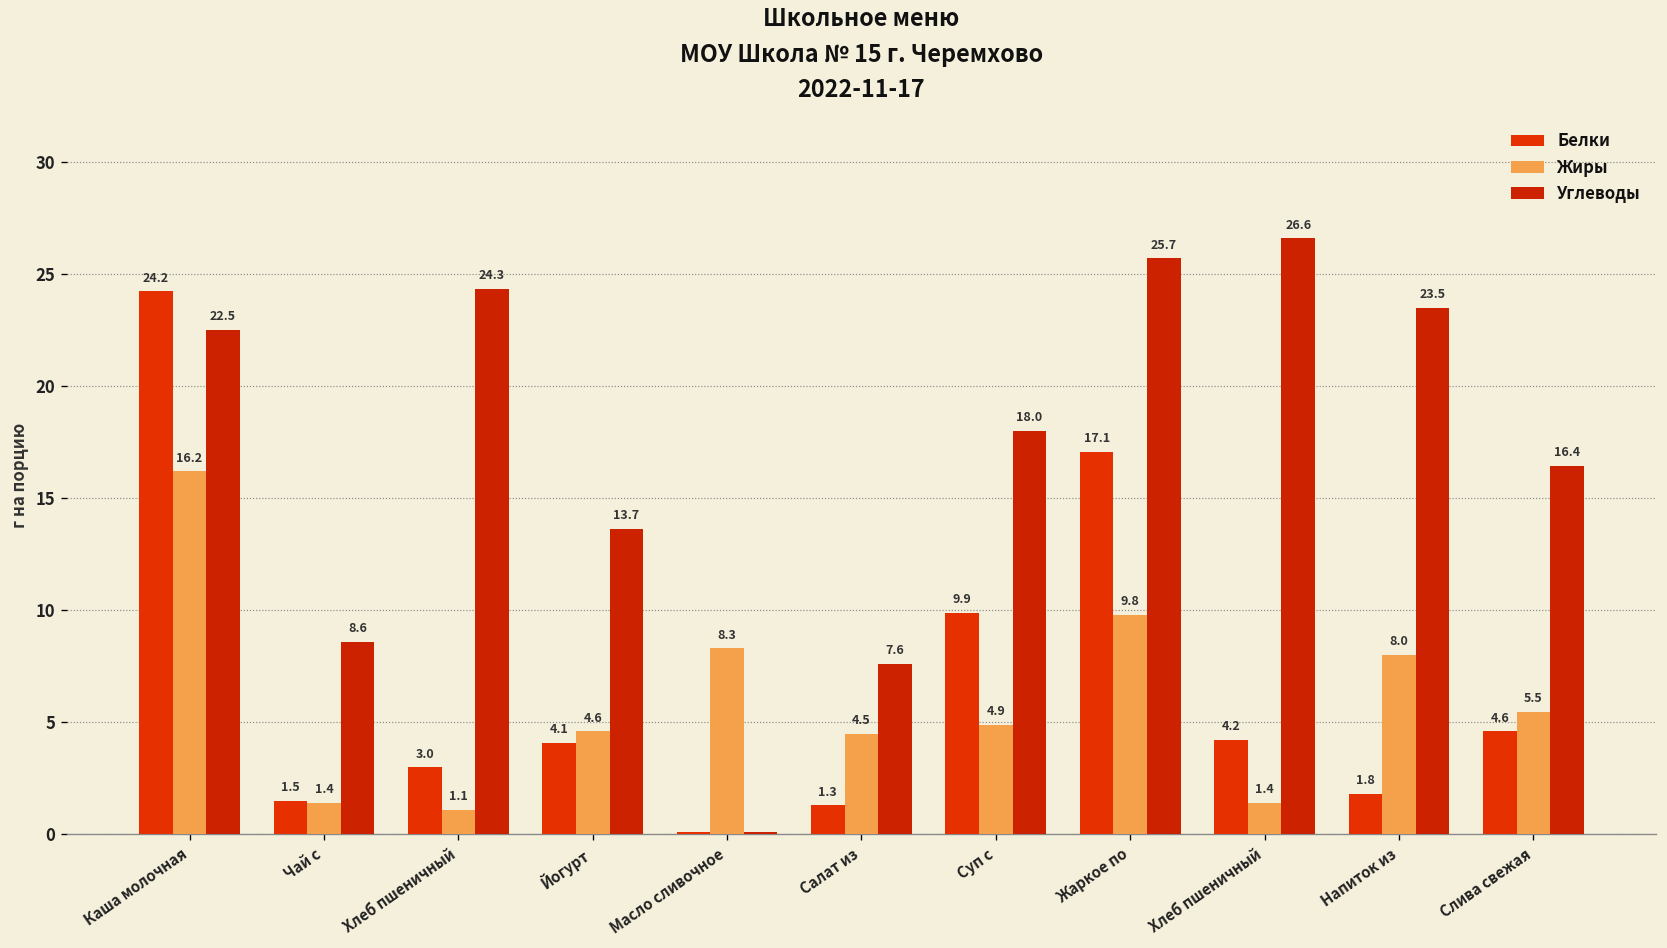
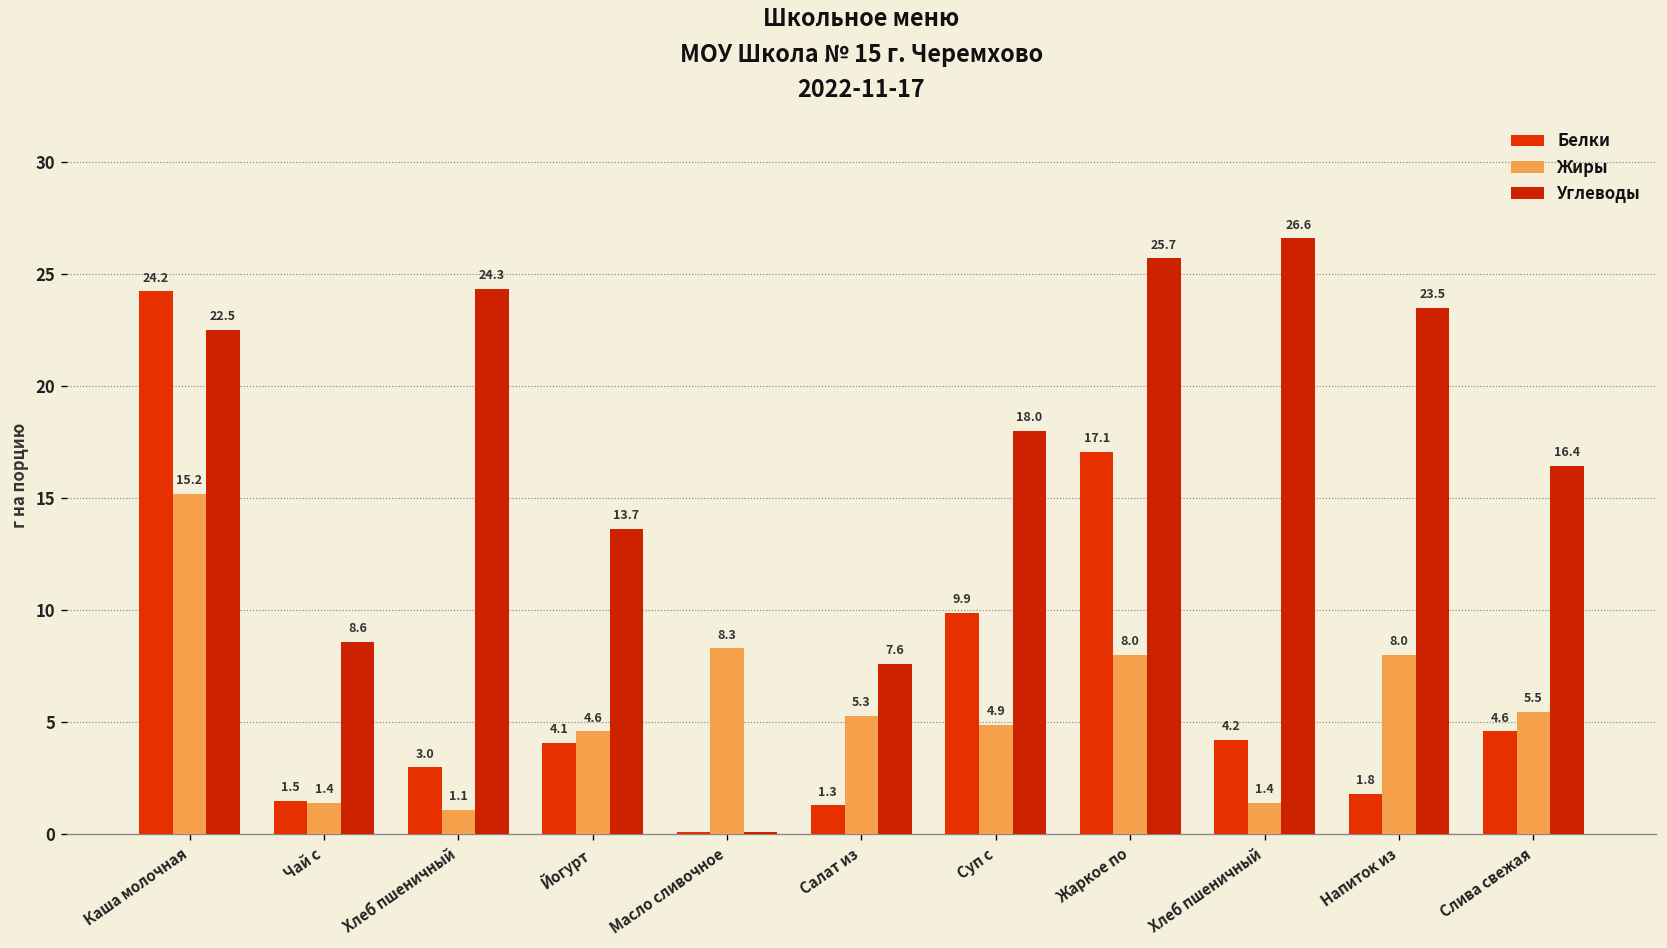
Жиры, Каша молочная: 16.2 -> 15.2
Жиры, Салат из: 4.5 -> 5.3
Жиры, Жаркое по: 9.8 -> 8.0
